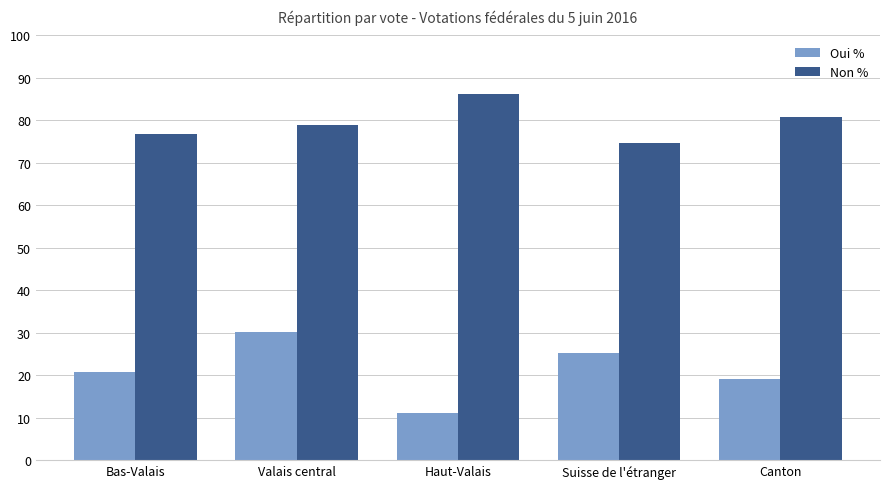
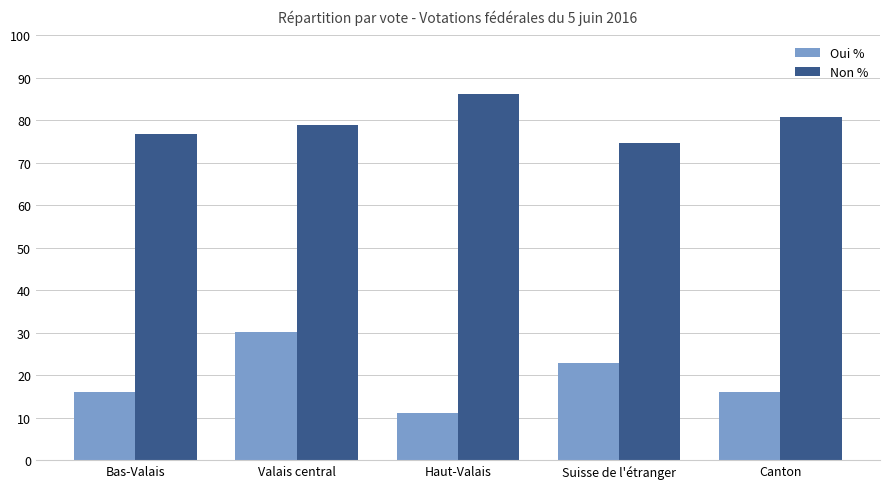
Oui %, Bas-Valais: 21 -> 16
Oui %, Suisse de l'étranger: 25 -> 23
Oui %, Canton: 19 -> 16
